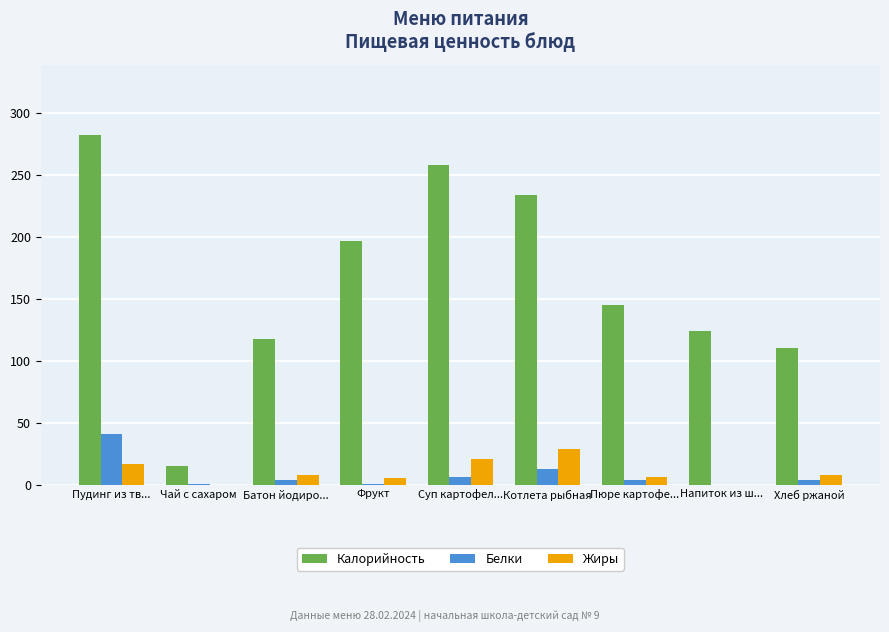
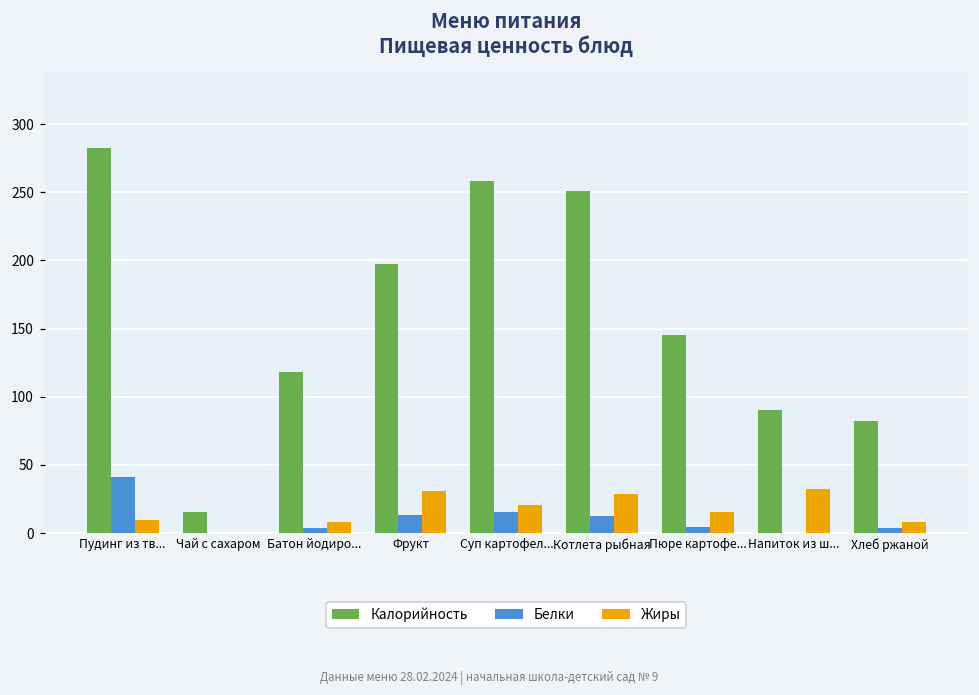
Жиры, Пудинг из тв...: 17 -> 9
Белки, Фрукт: 1 -> 13
Жиры, Фрукт: 5 -> 31
Белки, Суп картофел...: 6 -> 15
Калорийность, Котлета рыбная: 234 -> 251
Жиры, Пюре картофе...: 6 -> 15
Калорийность, Напиток из ш...: 124 -> 90
Жиры, Напиток из ш...: 0 -> 32
Калорийность, Хлеб ржаной: 110 -> 82
